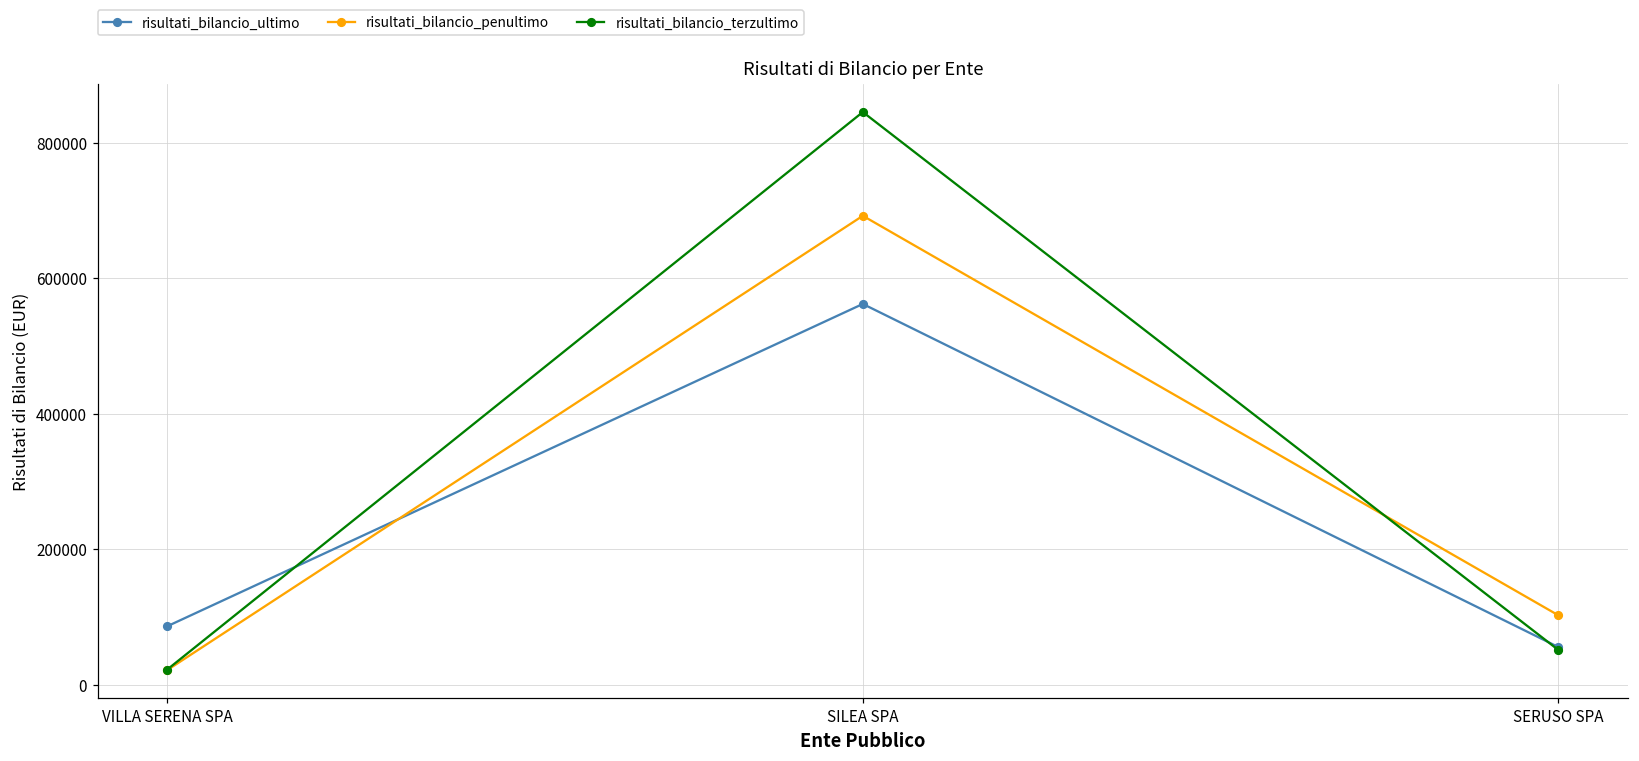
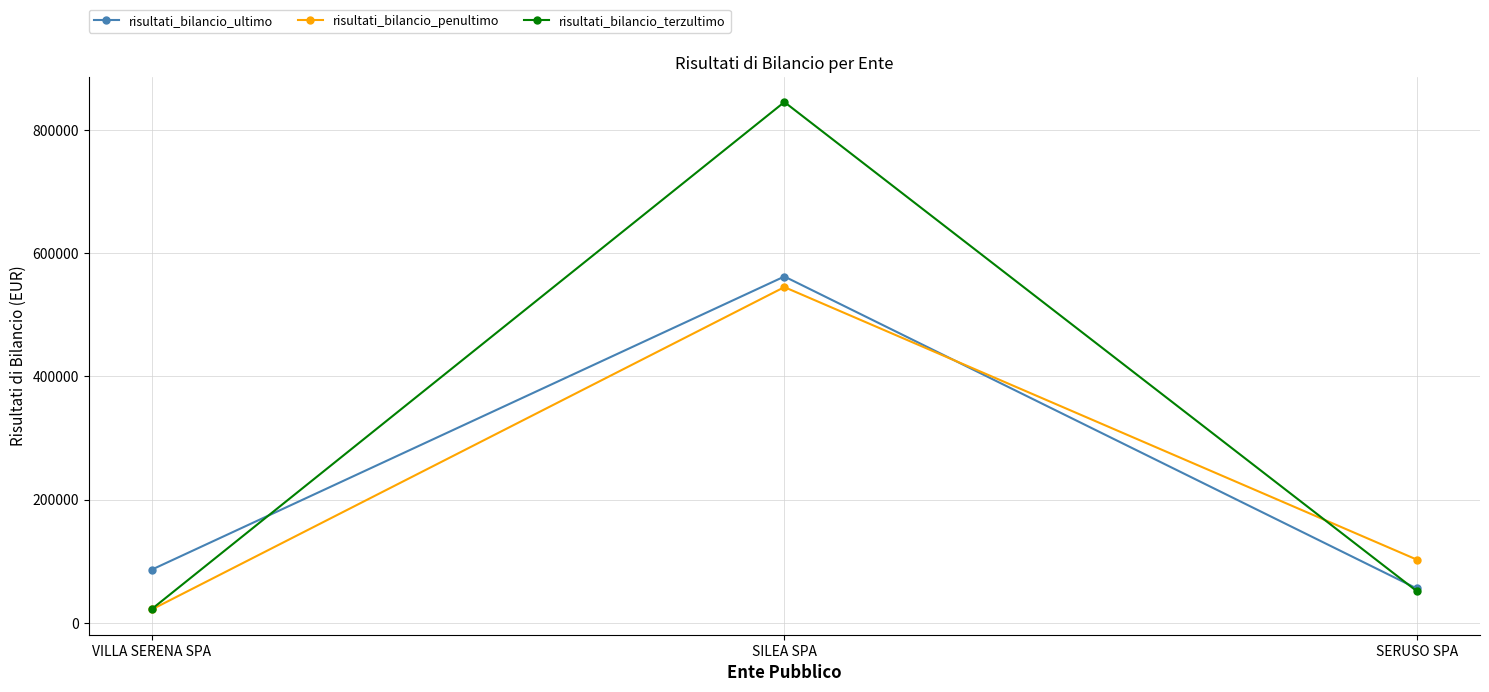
risultati_bilancio_penultimo, SILEA SPA: 690000 -> 540000
